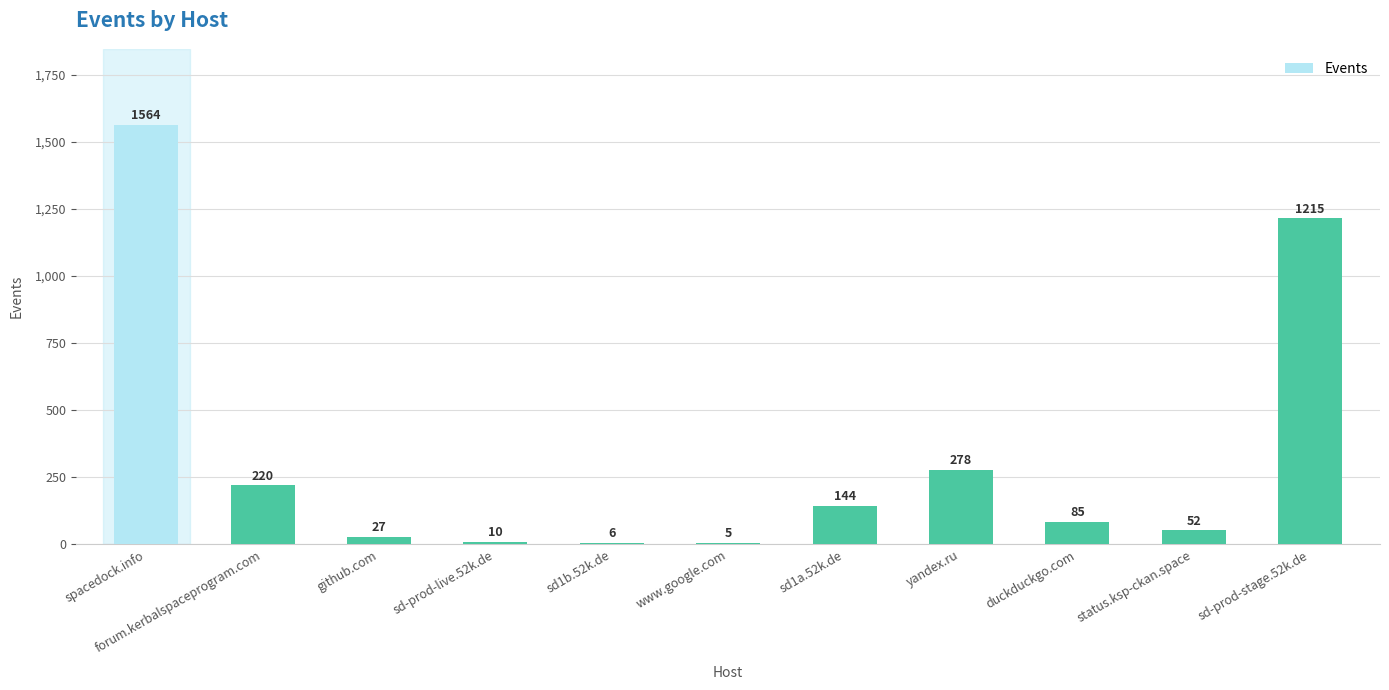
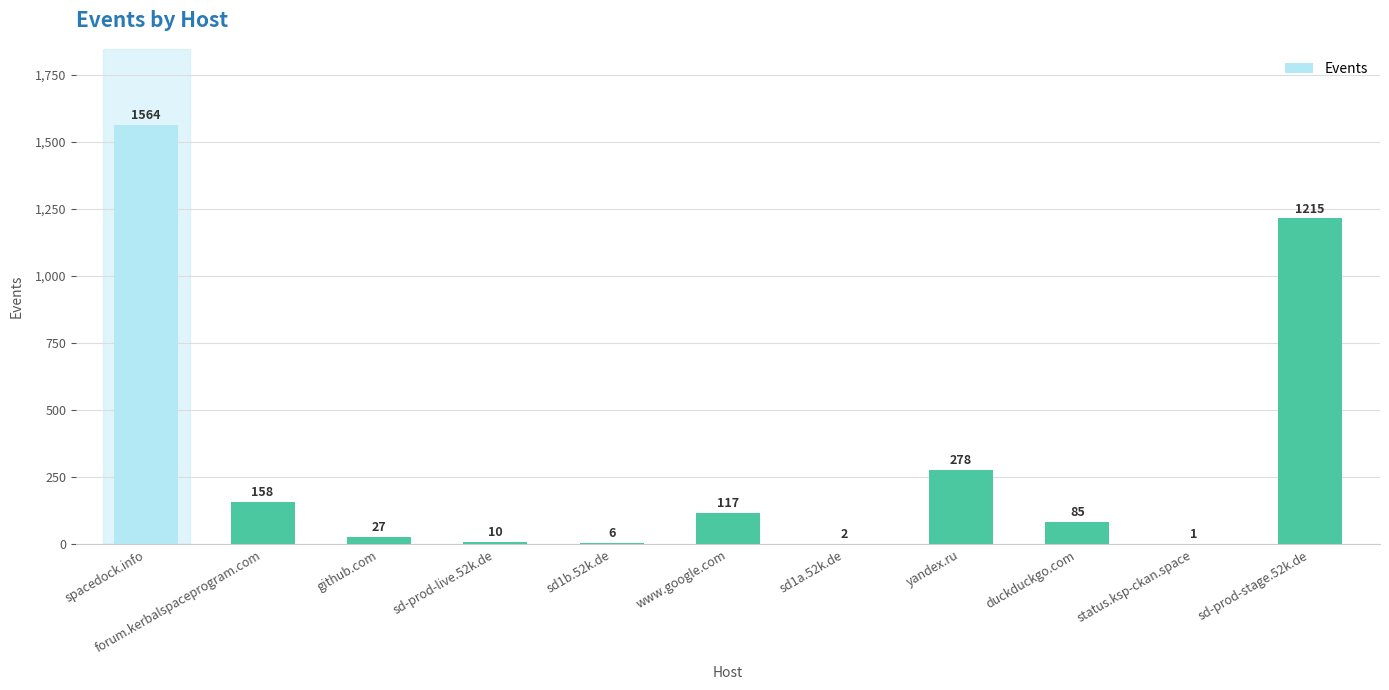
forum.kerbalspaceprogram.com: 220 -> 158
www.google.com: 5 -> 117
sd1a.52k.de: 144 -> 2
status.ksp-ckan.space: 52 -> 1
